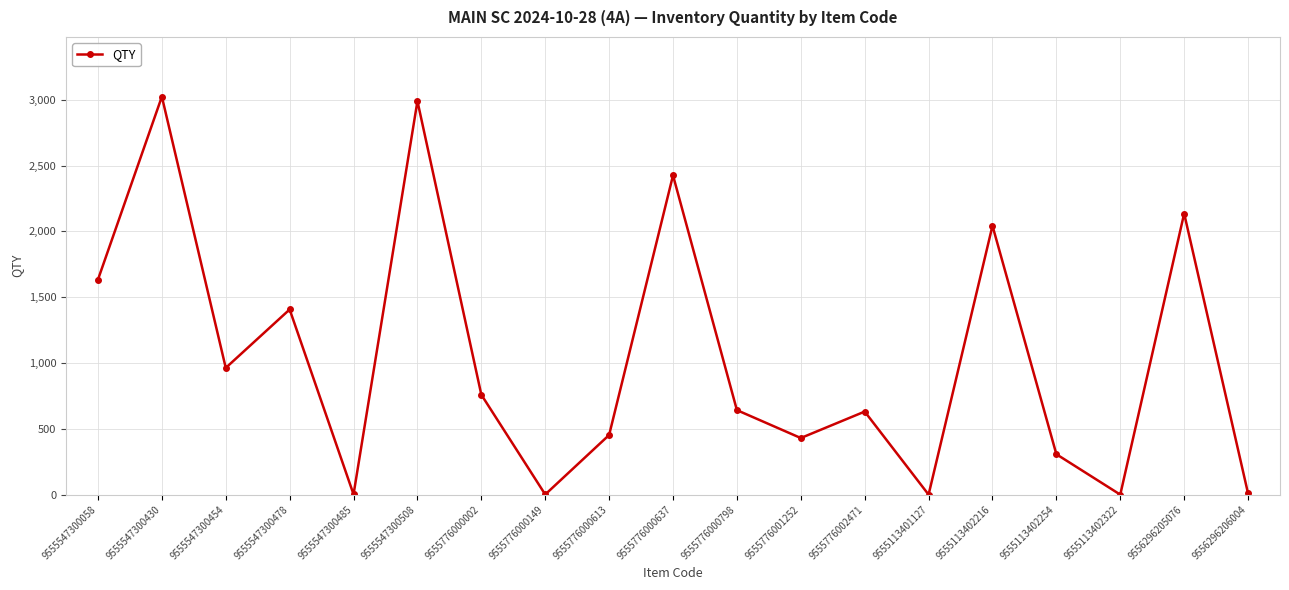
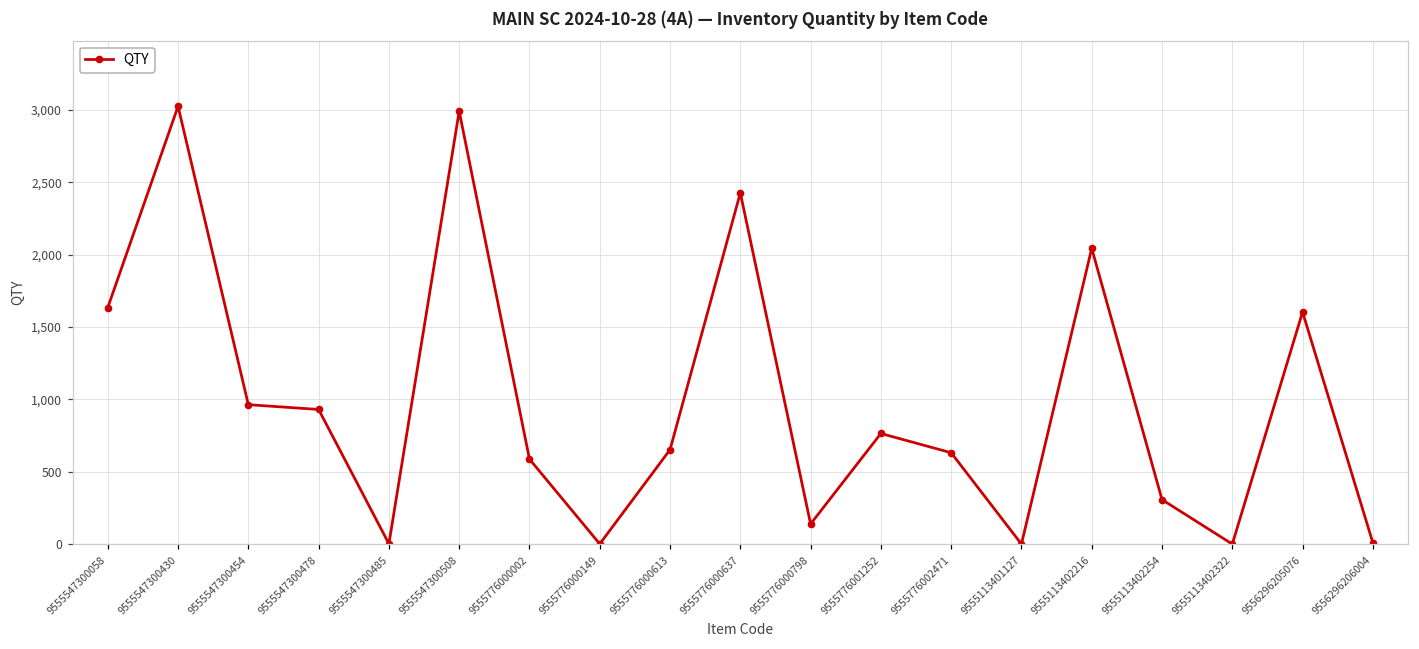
9555547300478: 1,410 -> 930
9555776000002: 760 -> 590
9555776000613: 450 -> 650
9555776000798: 640 -> 140
9555776001252: 430 -> 760
9556296205076: 2,140 -> 1,600
